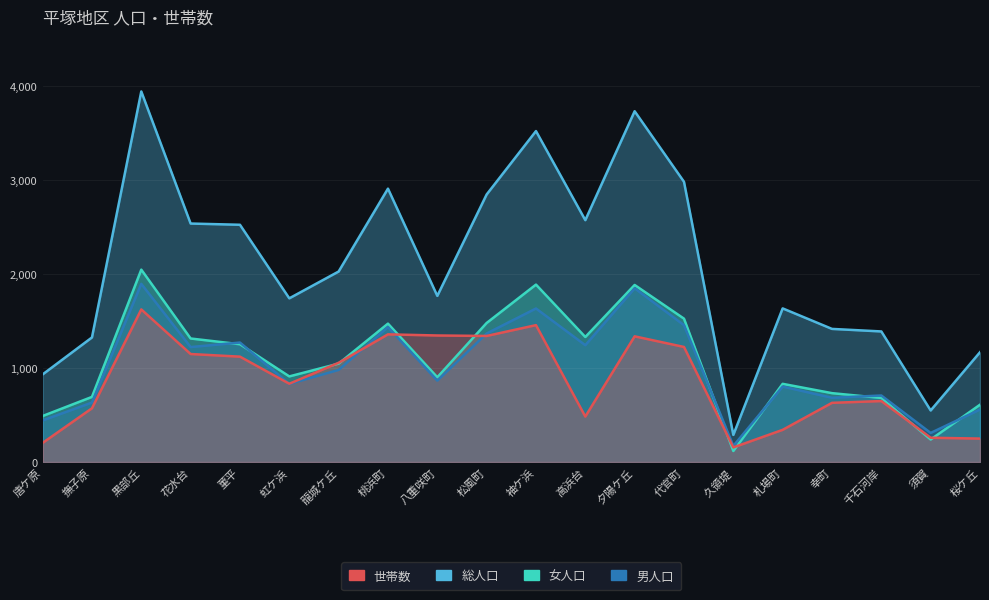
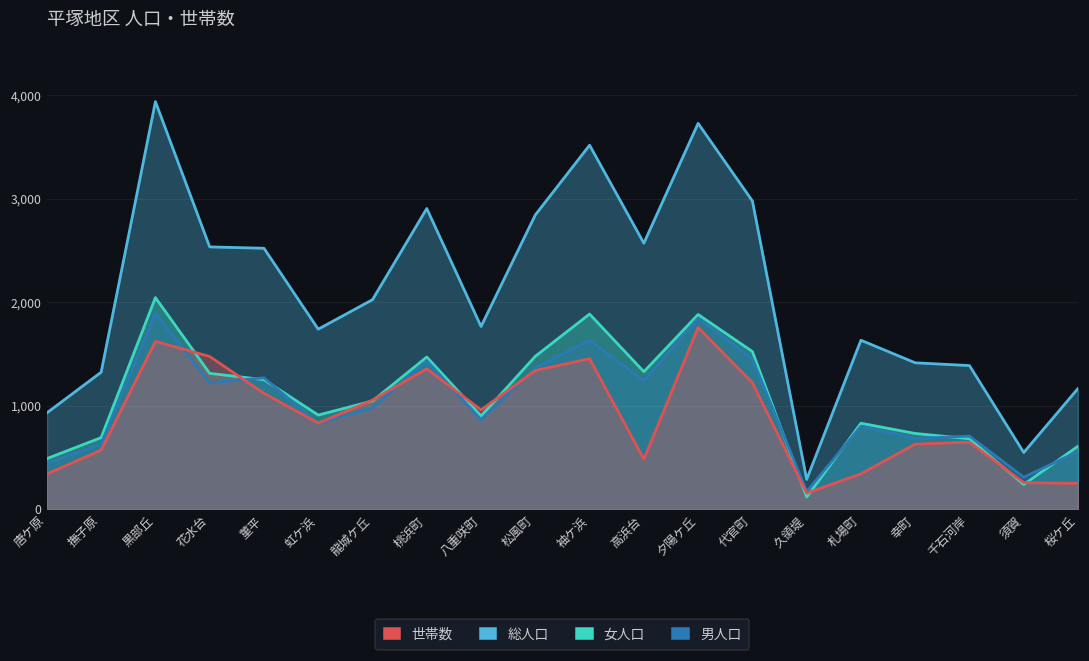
世帯数, 唐ケ原: 200 -> 300
世帯数, 花水台: 1,100 -> 1,500
世帯数, 八重咲町: 1,300 -> 1,000
世帯数, 夕陽ケ丘: 1,300 -> 1,800
